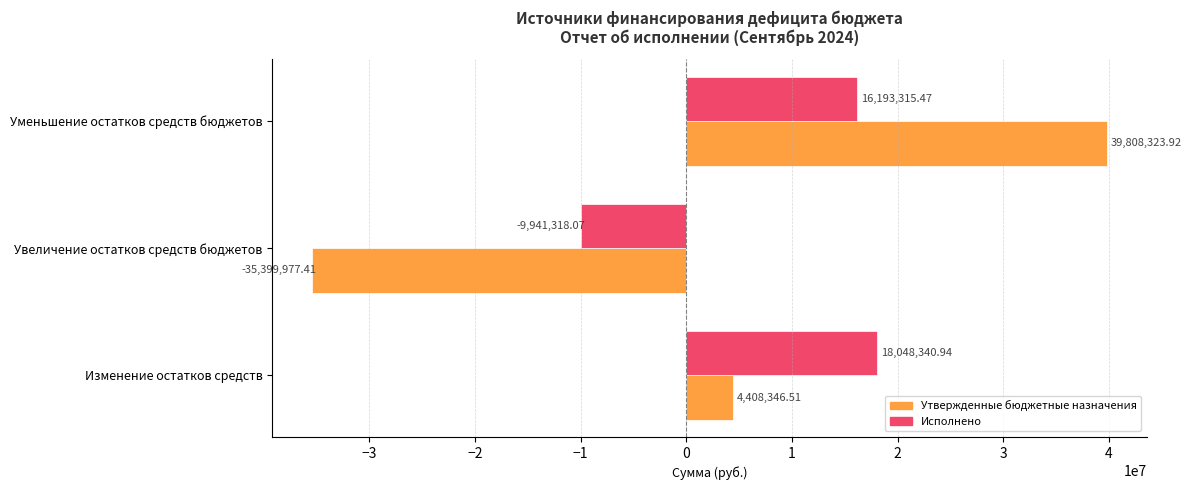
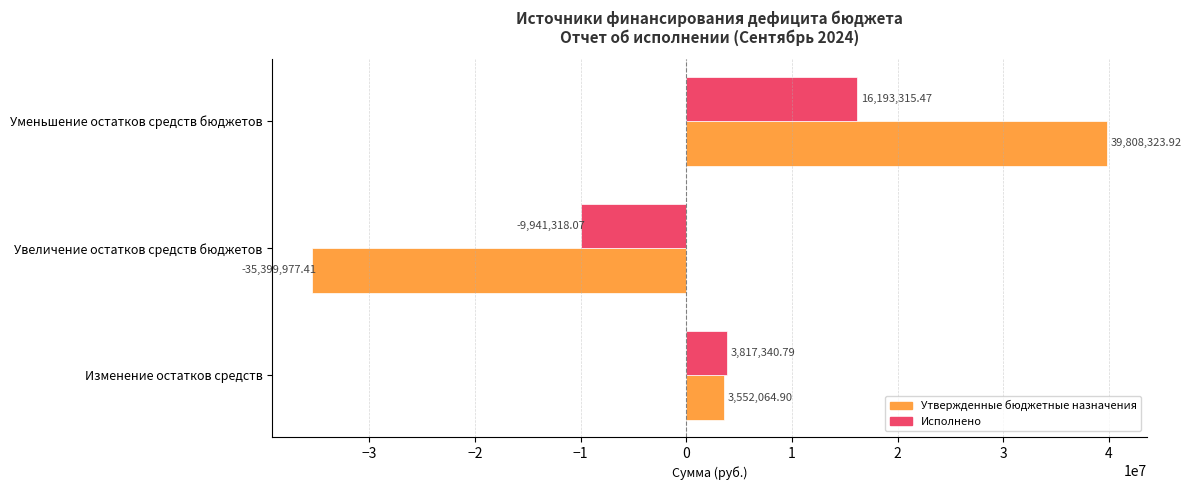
Исполнено, Изменение остатков средств: 18,048,340.94 -> 3,817,340.79
Утвержденные бюджетные назначения, Изменение остатков средств: 4,408,346.51 -> 3,552,064.90
